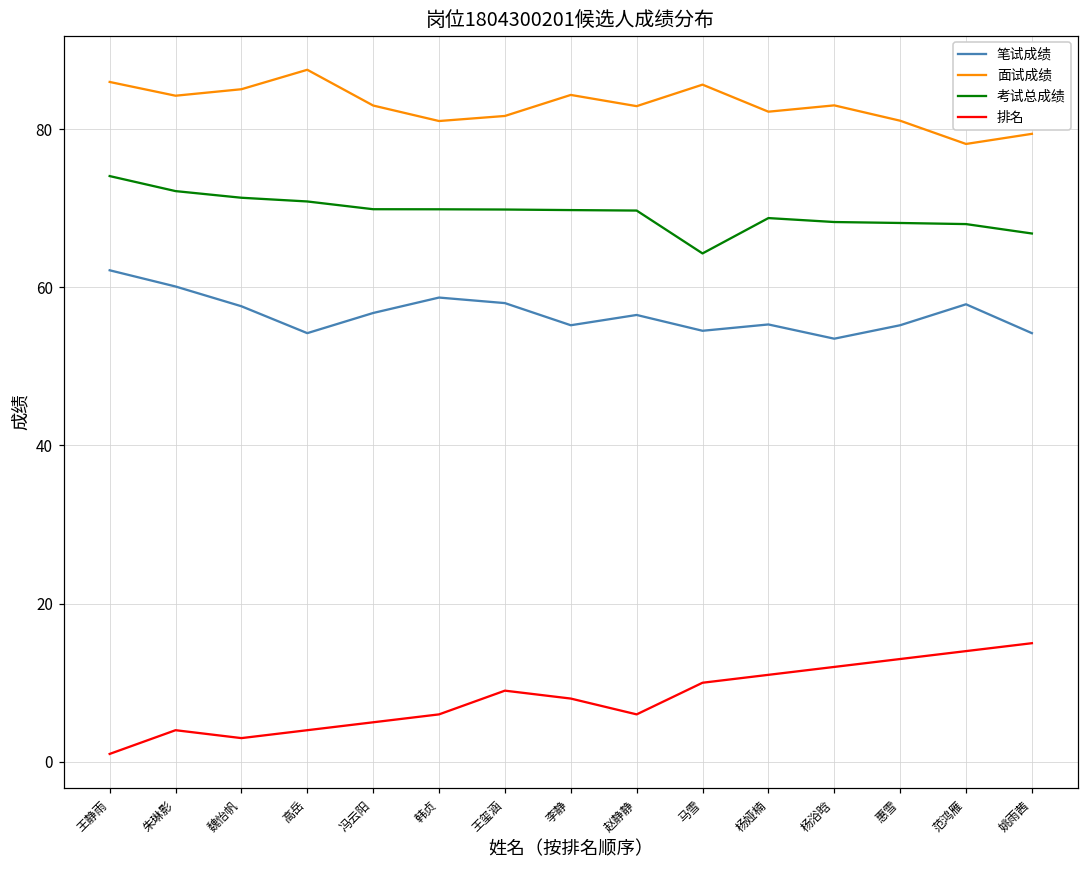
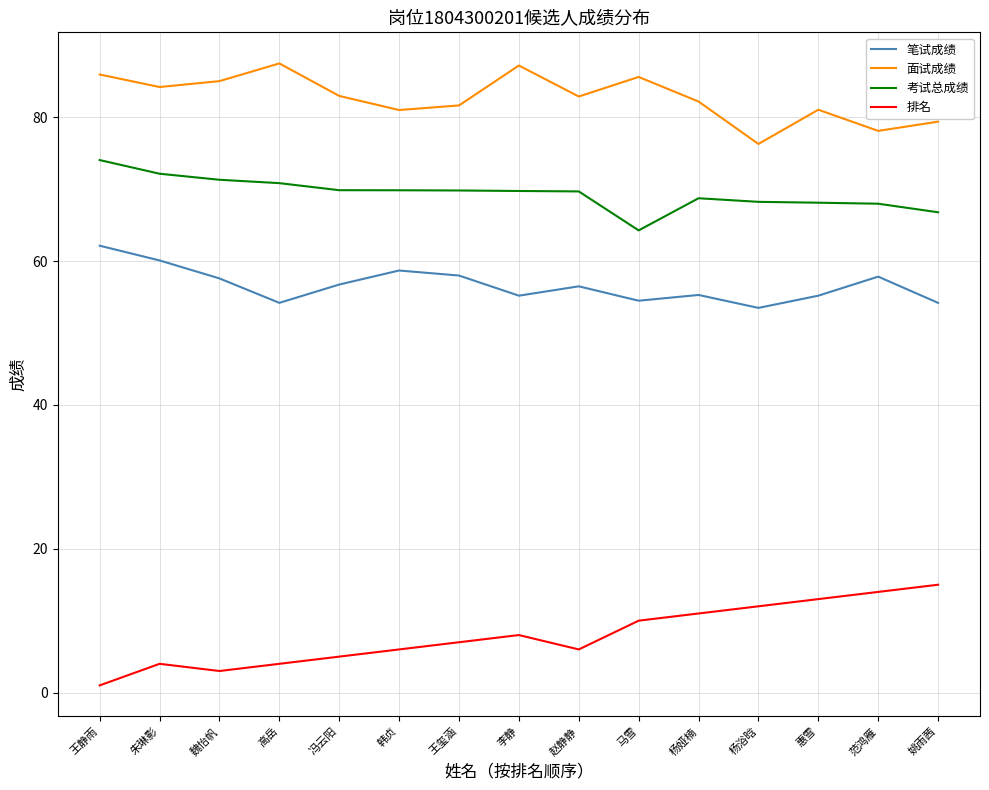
排名, 王玺涵: 9 -> 7
面试成绩, 李静: 84 -> 87
面试成绩, 杨浴晗: 83 -> 76
